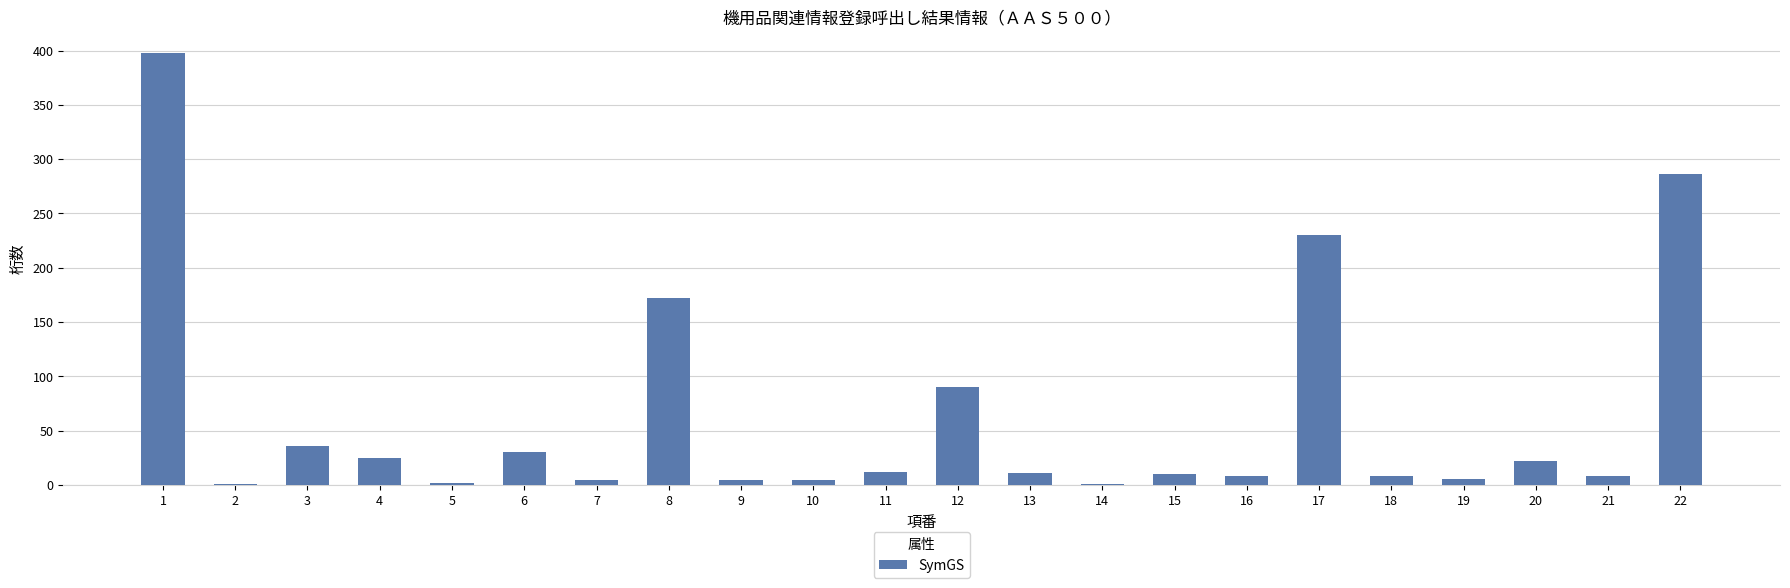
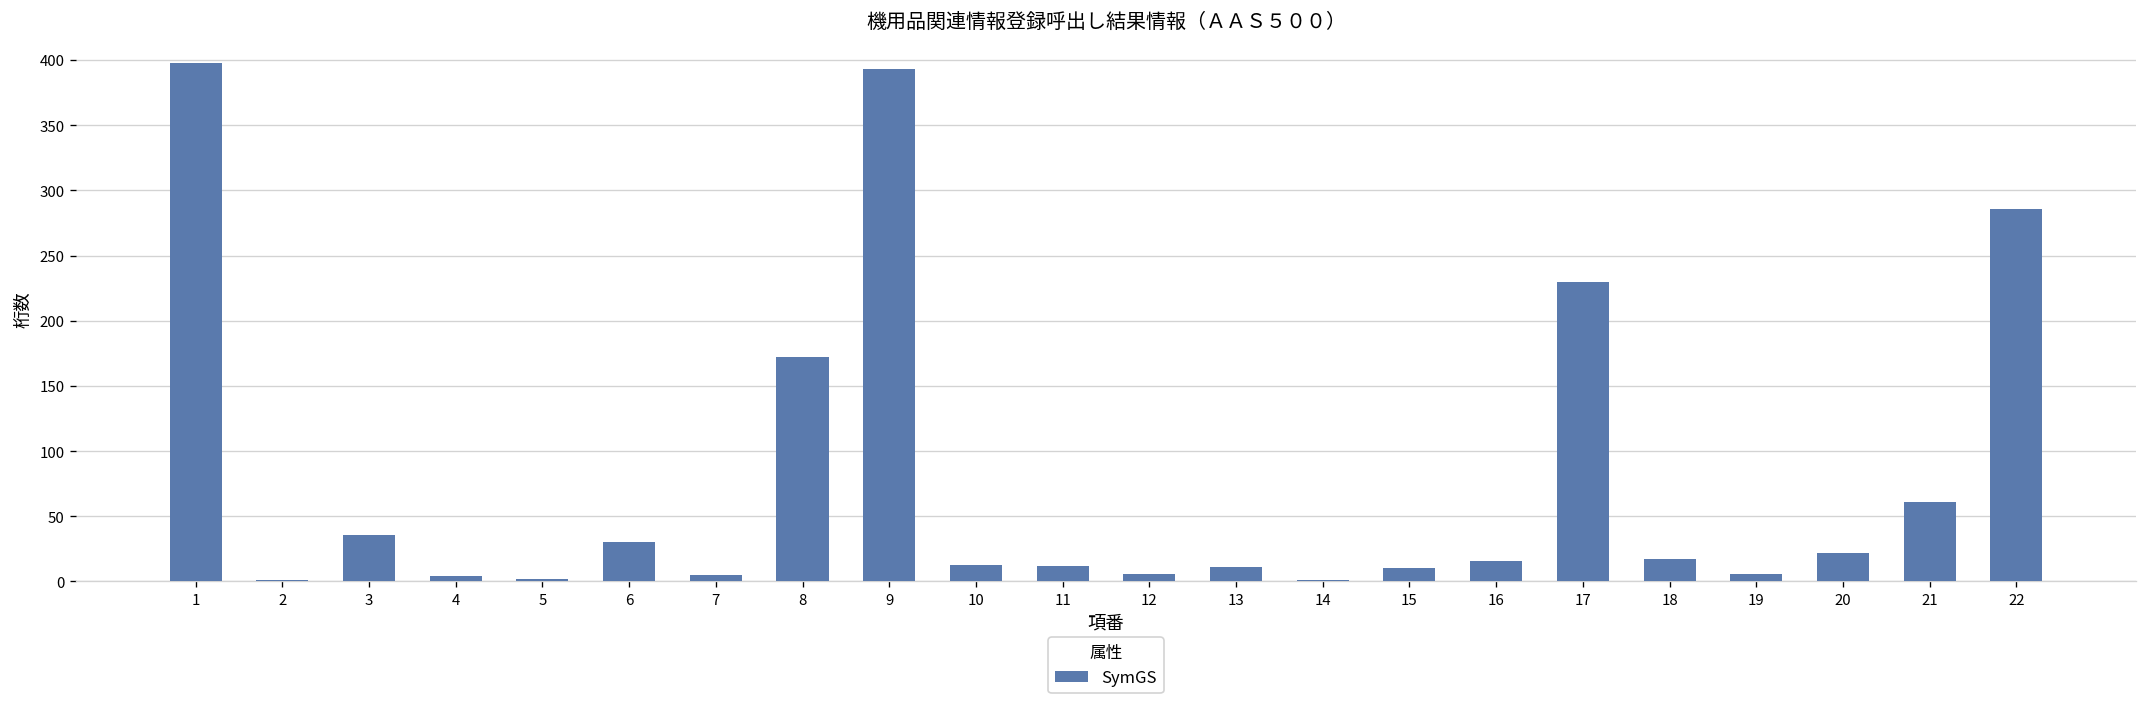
4: 25 -> 4
9: 5 -> 393
10: 5 -> 13
12: 90 -> 6
16: 8 -> 16
18: 8 -> 17
21: 8 -> 61
